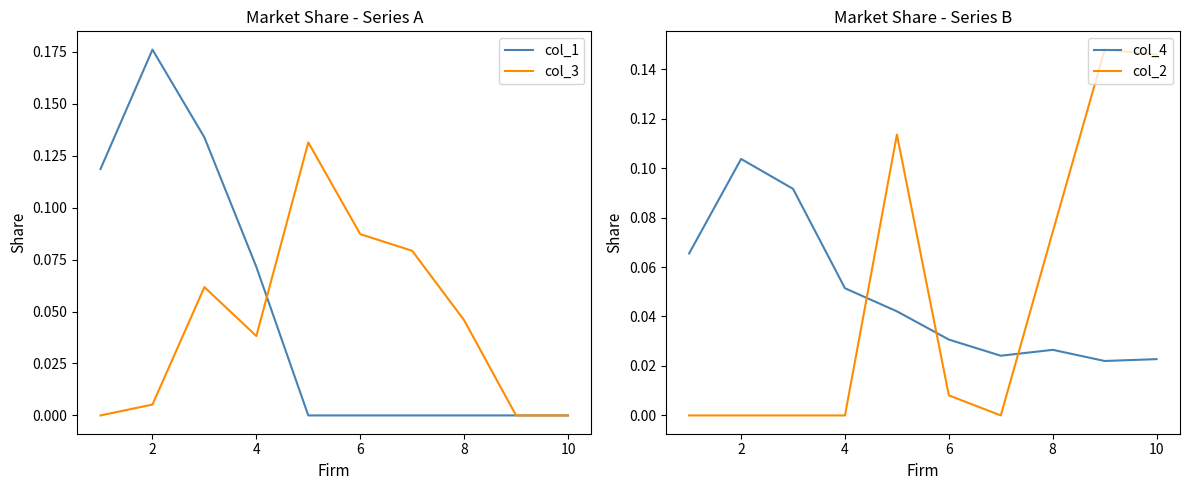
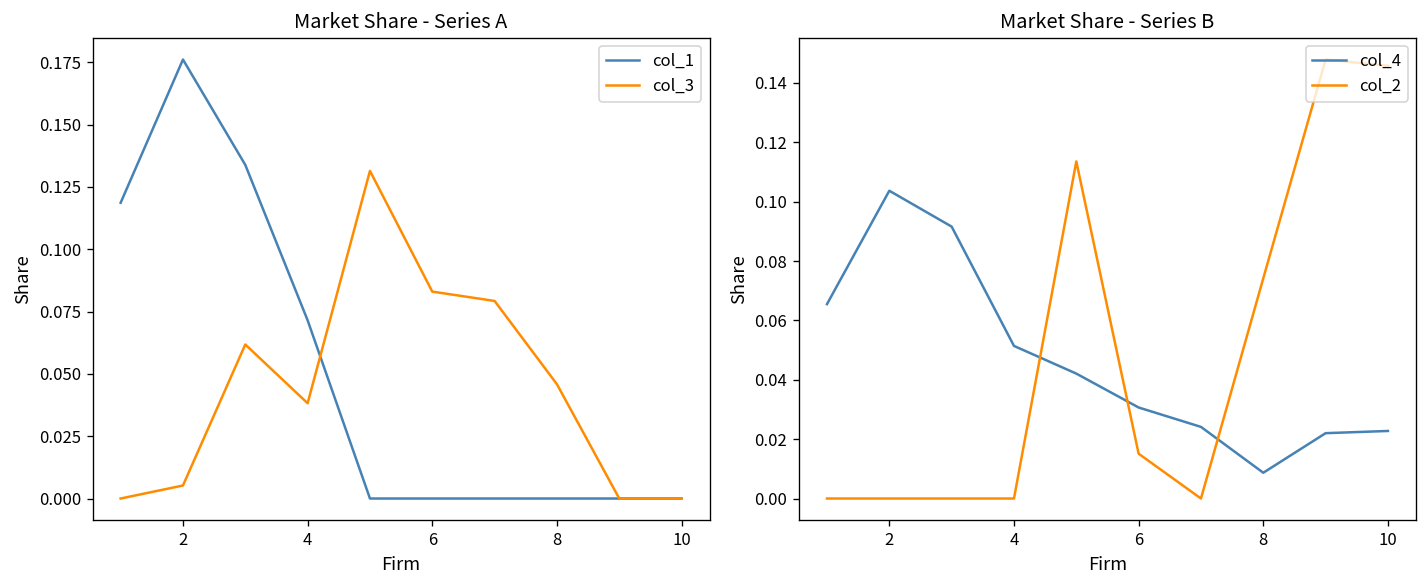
Market Share - Series A, col_3, 6: 0.087 -> 0.083
Market Share - Series B, col_2, 6: 0.008 -> 0.015
Market Share - Series B, col_4, 8: 0.027 -> 0.009
